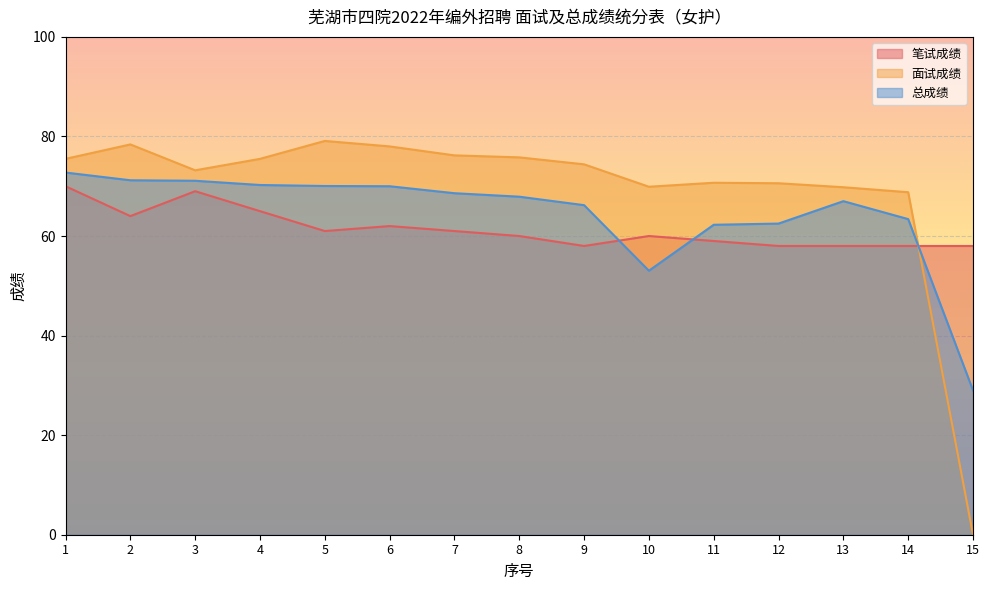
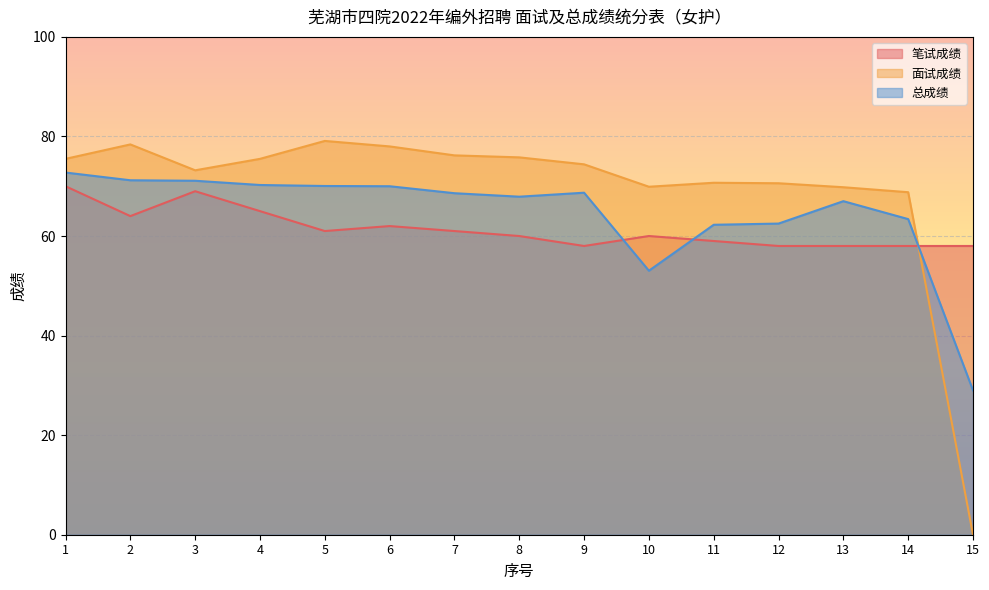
总成绩, 9: 66 -> 69
